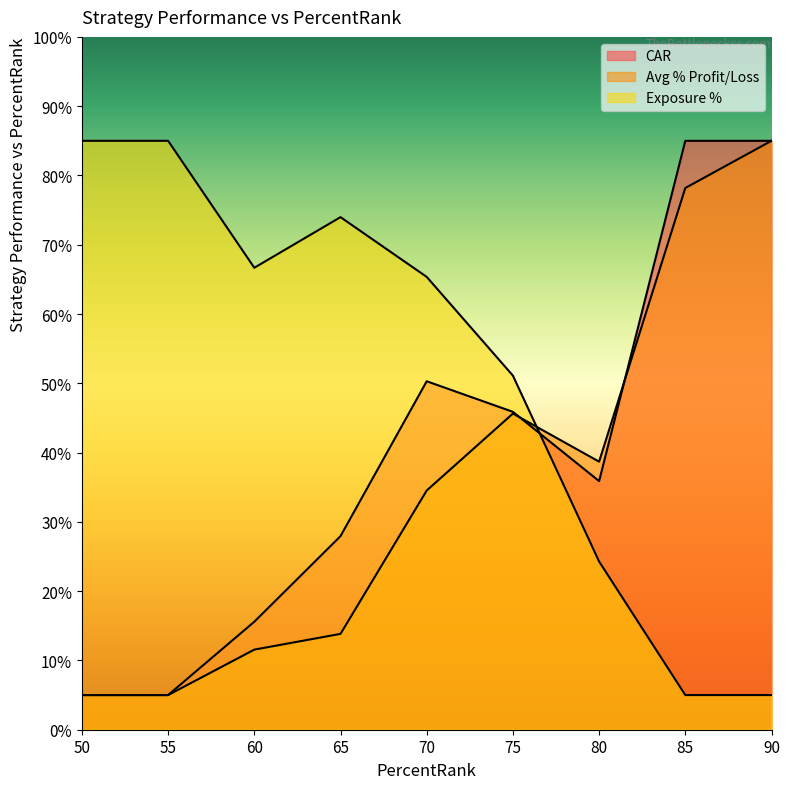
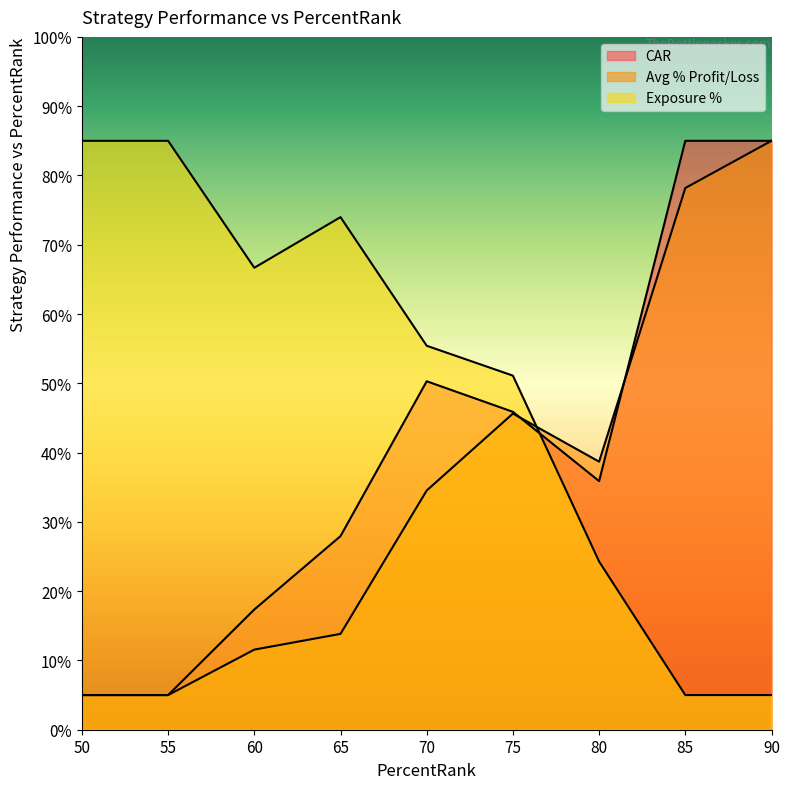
CAR, 60: 16% -> 17%
Exposure %, 70: 65% -> 55%
